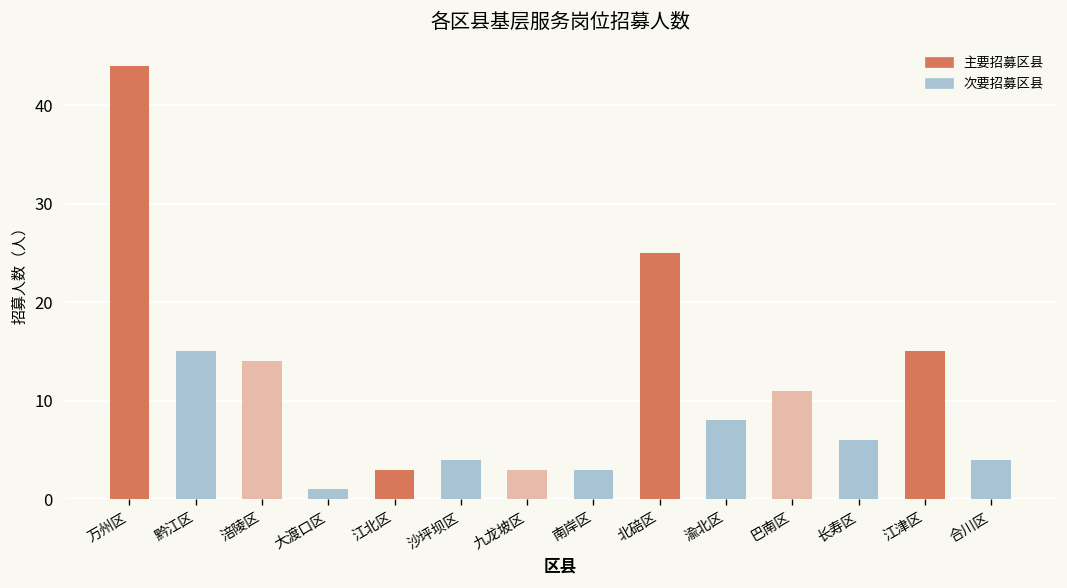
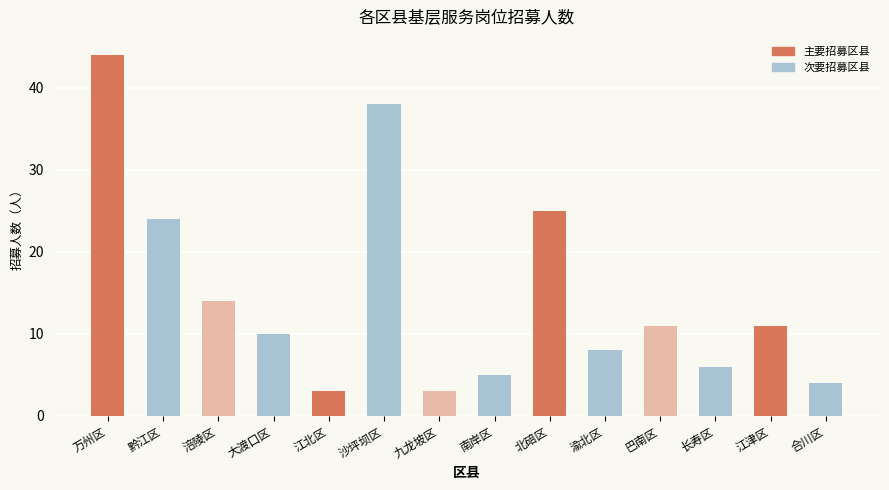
黔江区: 15 -> 24
大渡口区: 1 -> 10
沙坪坝区: 4 -> 38
南岸区: 3 -> 5
江津区: 15 -> 11
